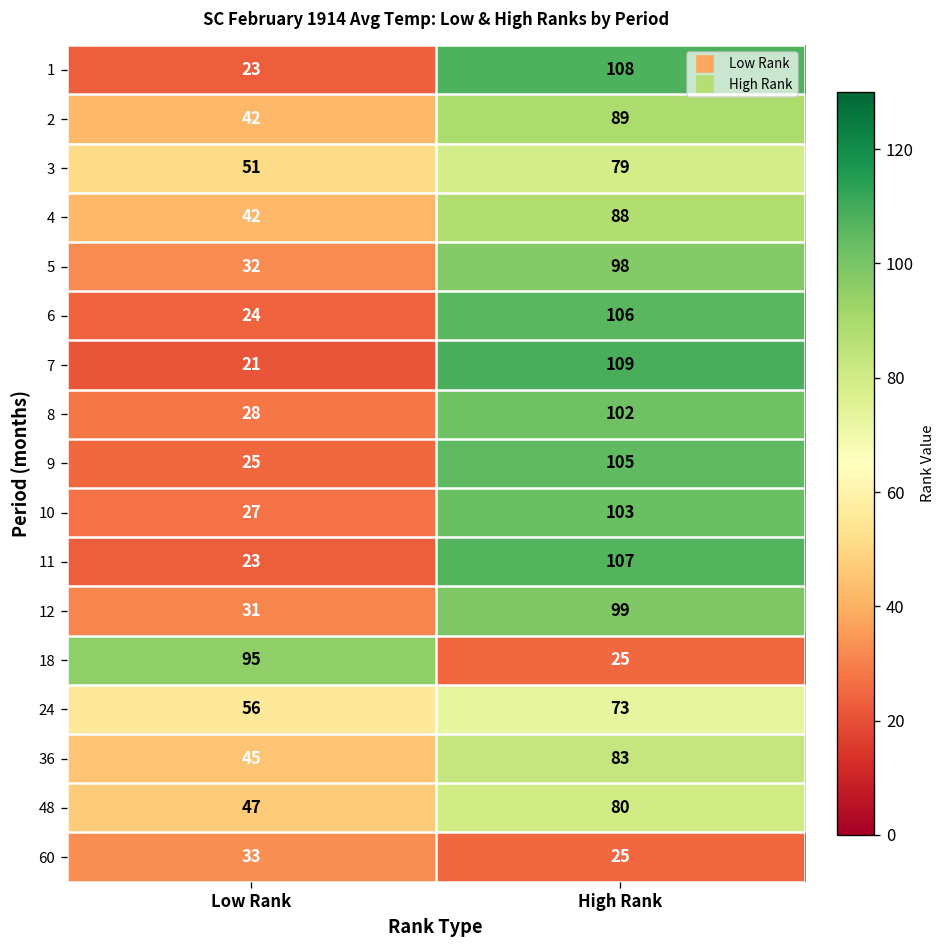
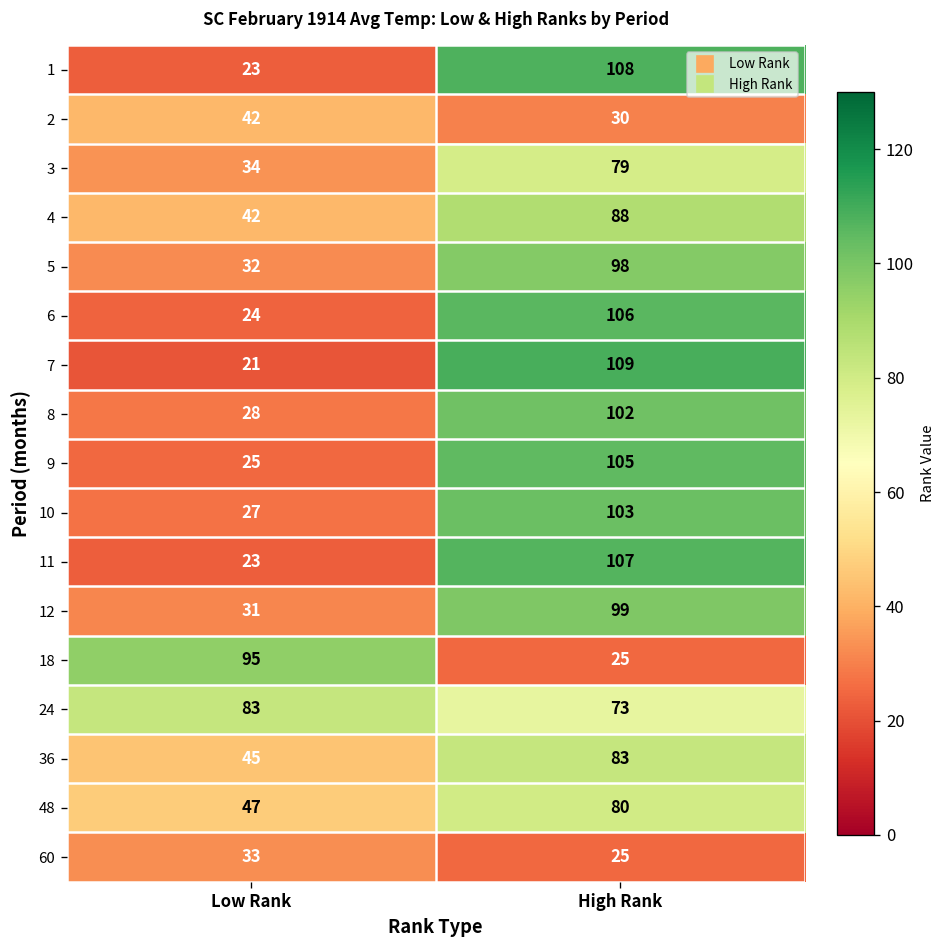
2, High Rank: 89 -> 30
3, Low Rank: 51 -> 34
24, Low Rank: 56 -> 83
